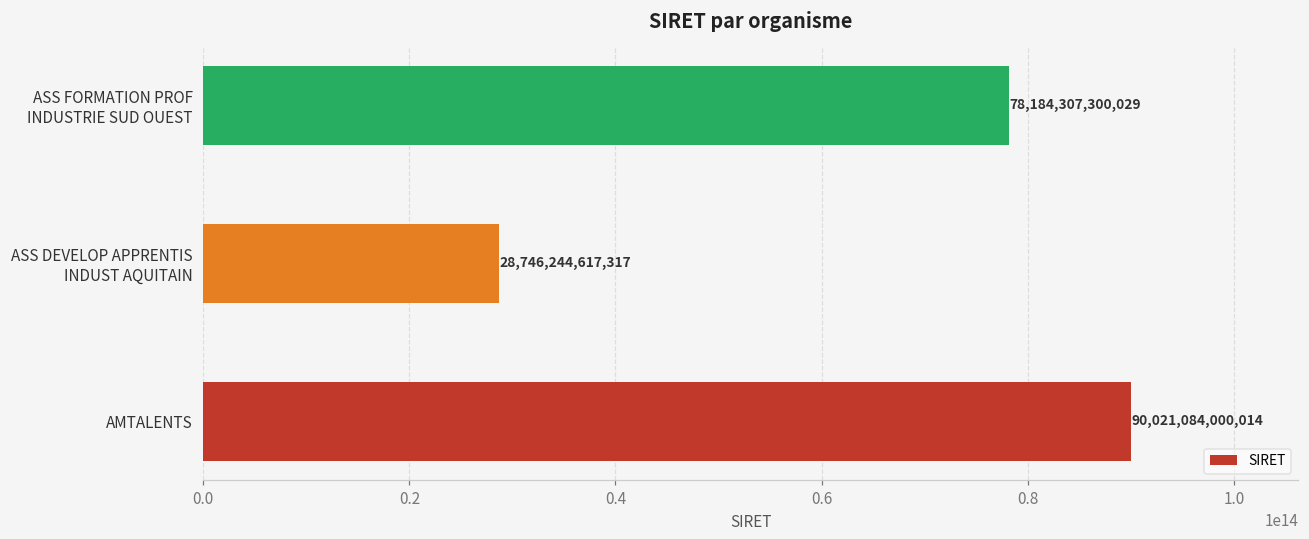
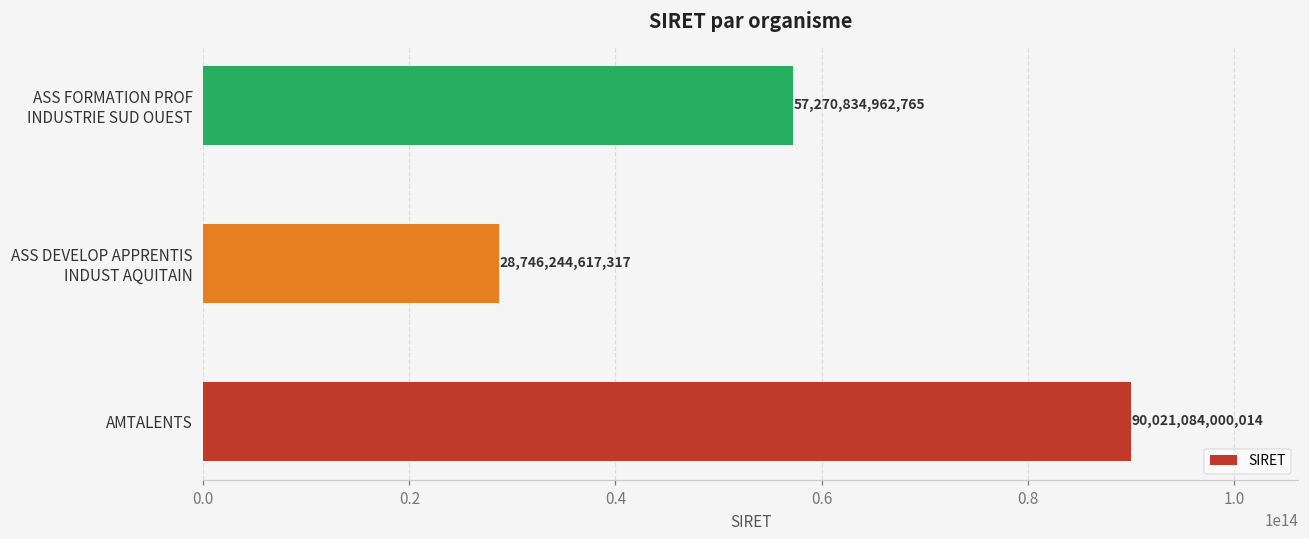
ASS FORMATION PROF INDUSTRIE SUD OUEST: 78,184,307,300,029 -> 57,270,834,962,765
